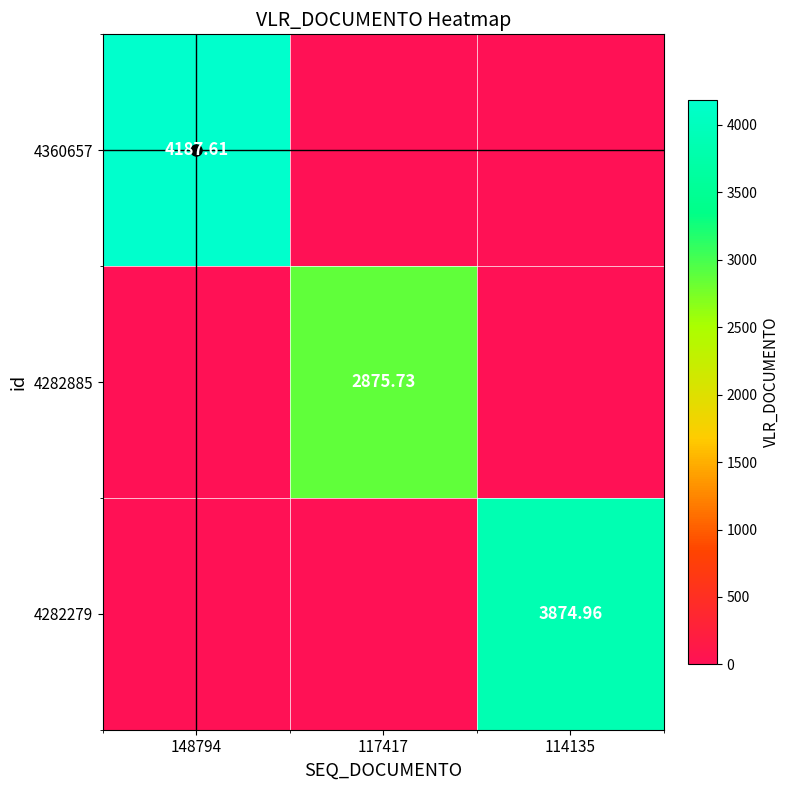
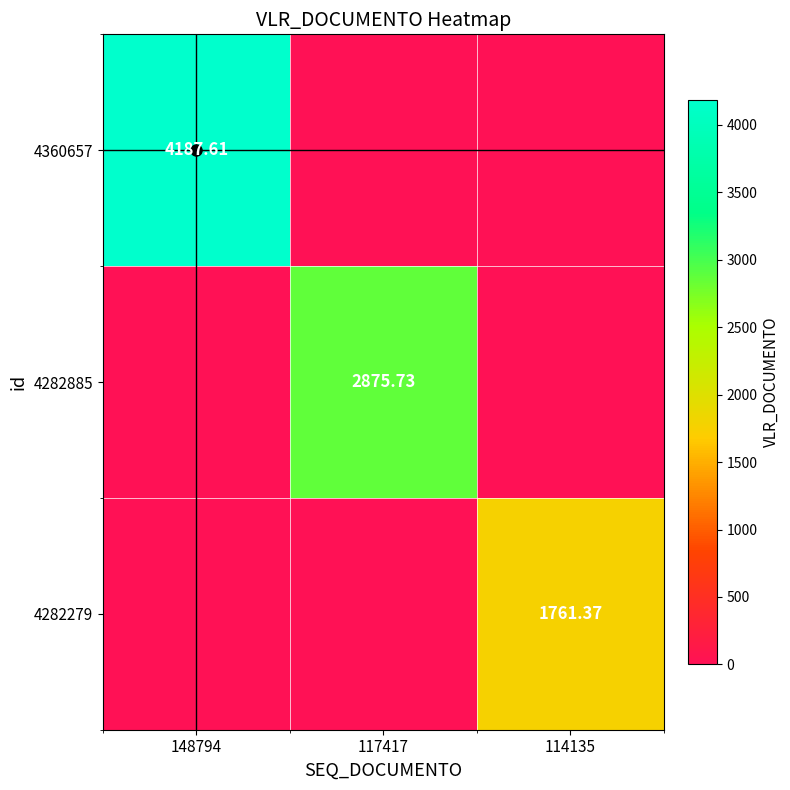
4282279, 114135: 3874.96 -> 1761.37
